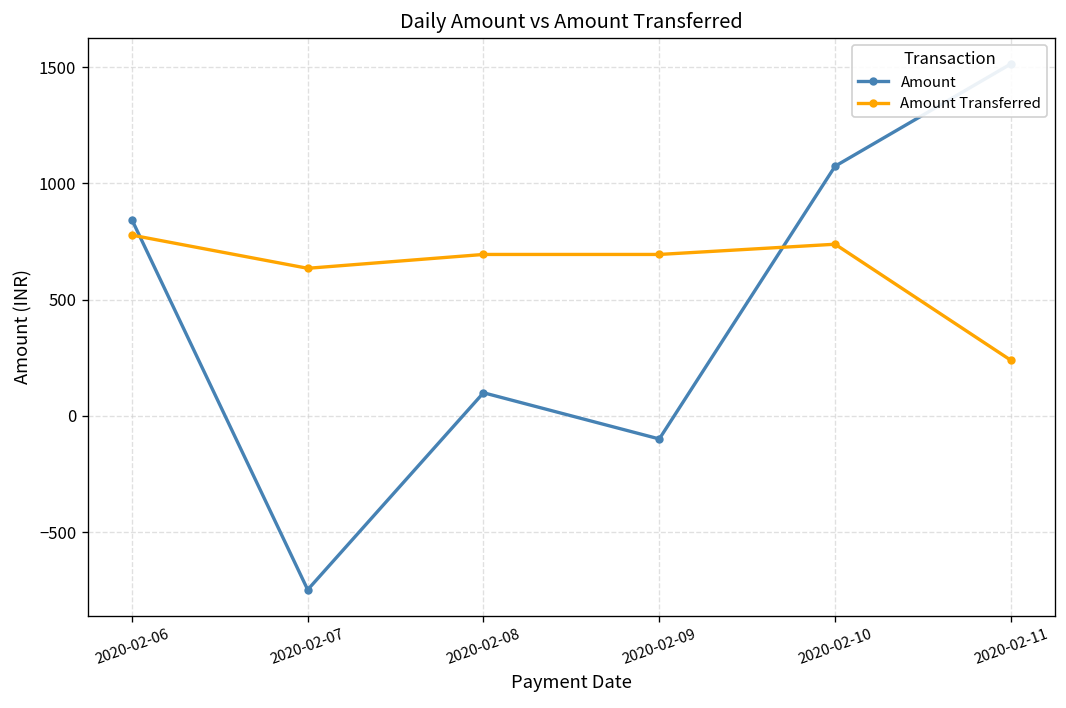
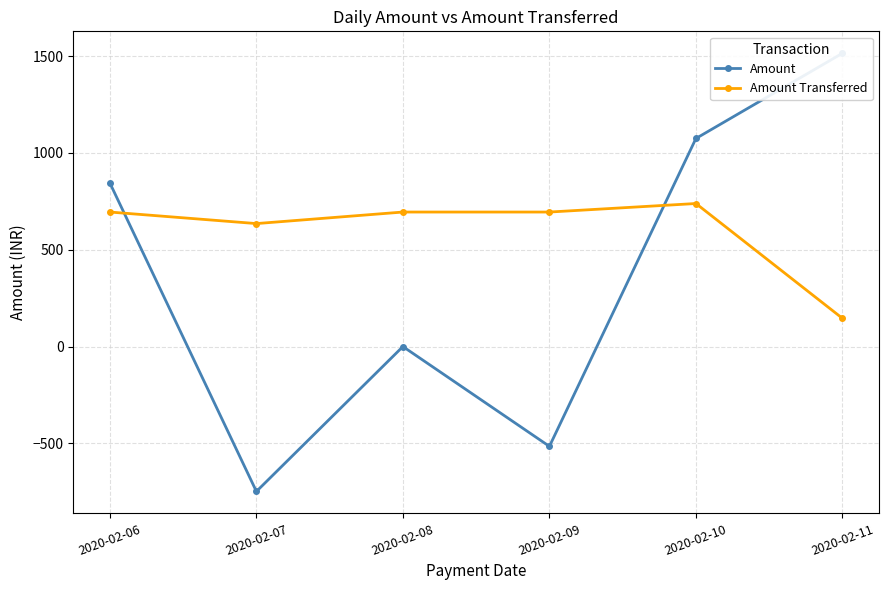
Amount Transferred, 2020-02-06: 780 -> 690
Amount, 2020-02-08: 100 -> 0
Amount, 2020-02-09: -100 -> -520
Amount Transferred, 2020-02-11: 240 -> 150
